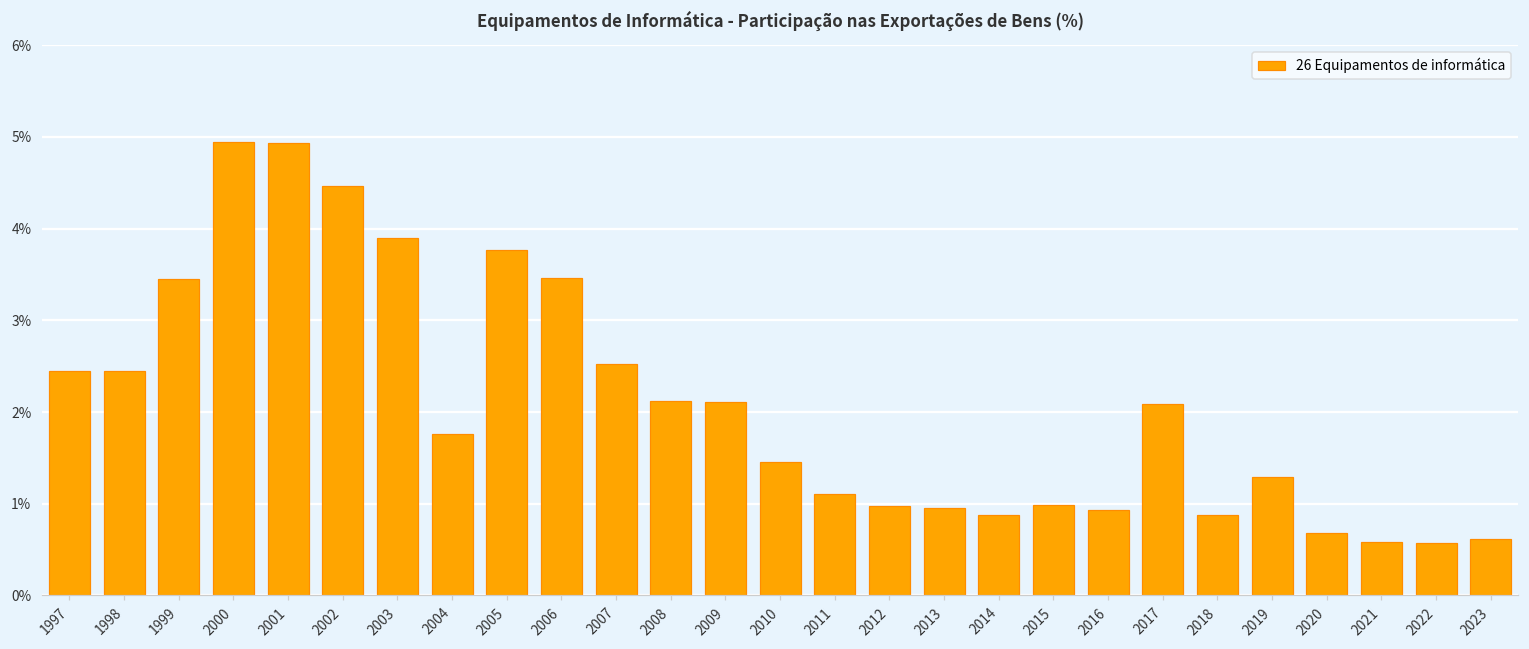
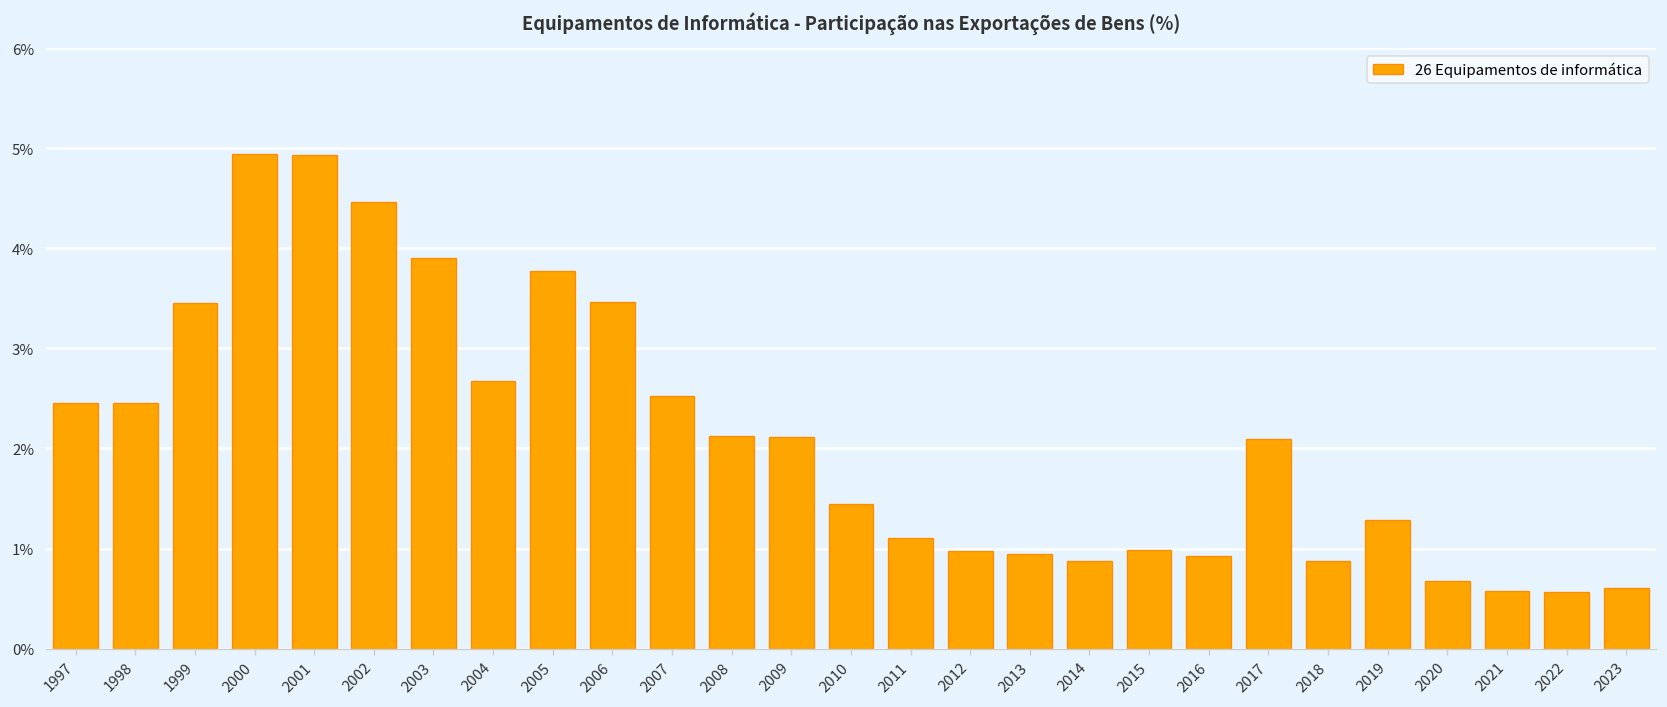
2004: 1.8% -> 2.7%
